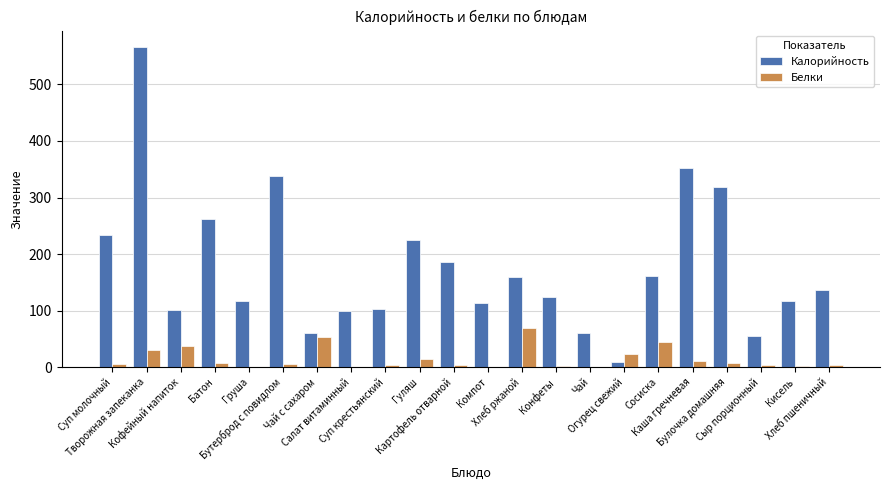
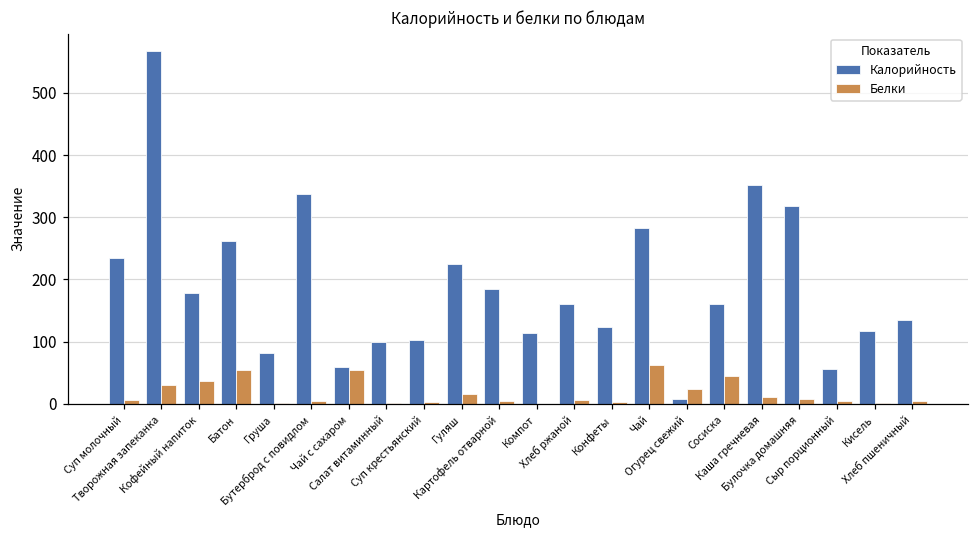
Калорийность, Кофейный напиток: 100 -> 180
Белки, Батон: 10 -> 60
Калорийность, Груша: 120 -> 80
Белки, Хлеб ржаной: 70 -> 10
Калорийность, Чай: 60 -> 280
Белки, Чай: 0 -> 60
